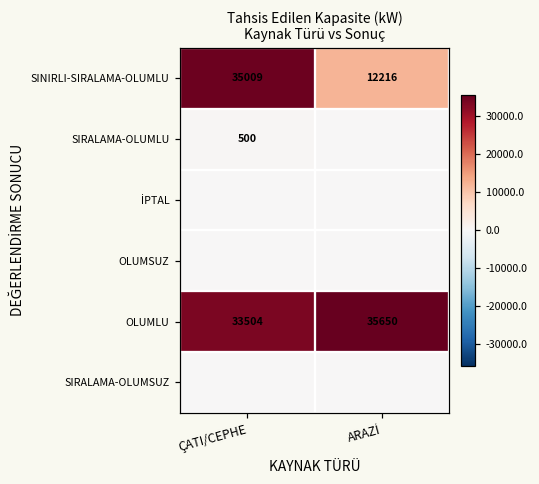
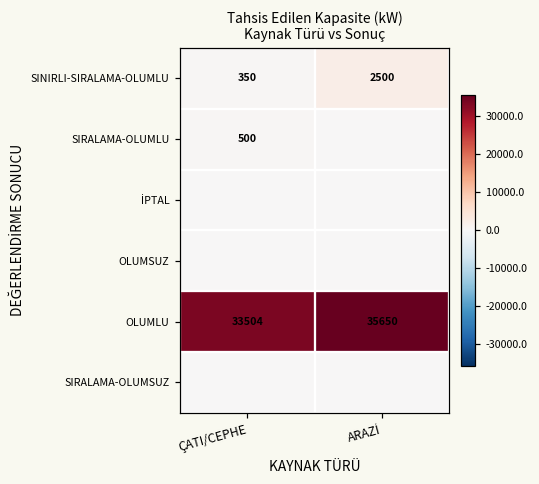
SINIRLI-SIRALAMA-OLUMLU, ÇATI/CEPHE: 35009 -> 350
SINIRLI-SIRALAMA-OLUMLU, ARAZİ: 12216 -> 2500
